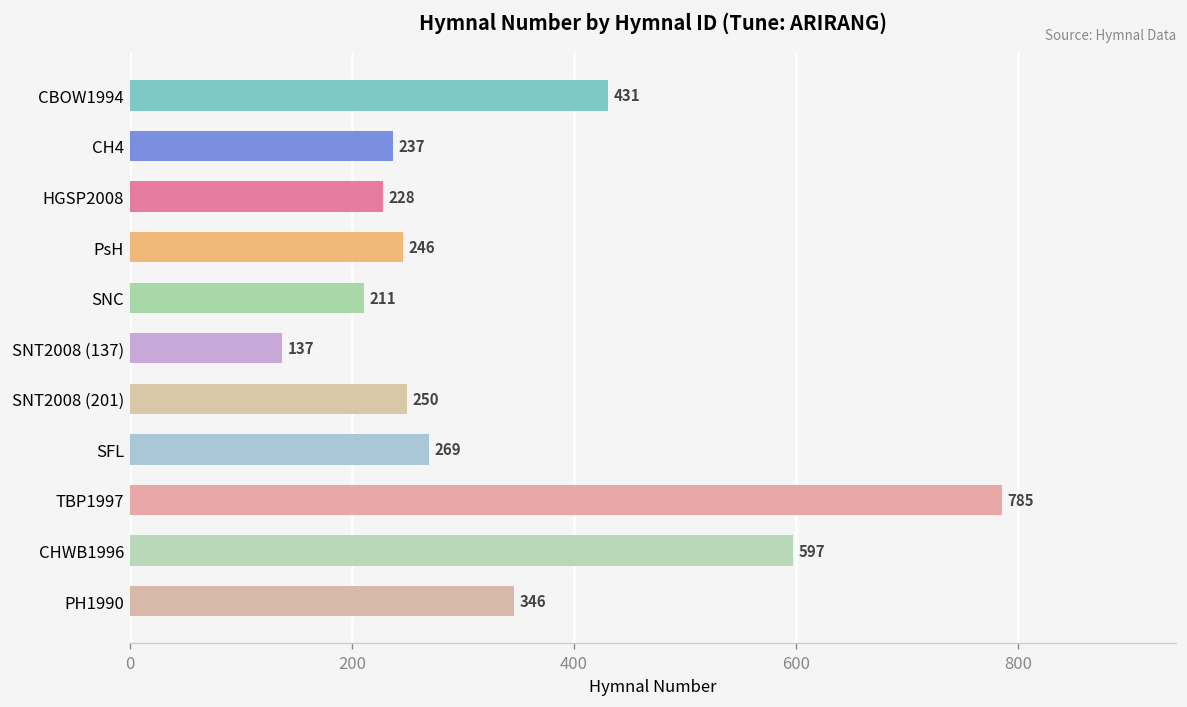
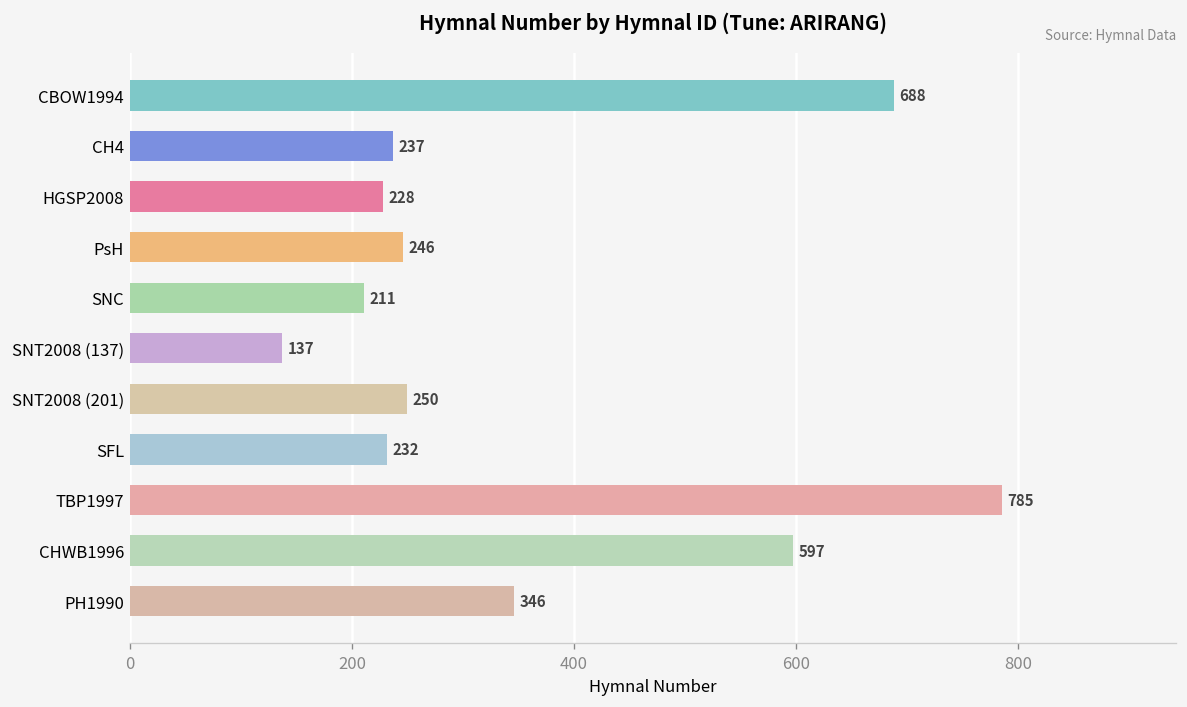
CBOW1994: 431 -> 688
SFL: 269 -> 232
